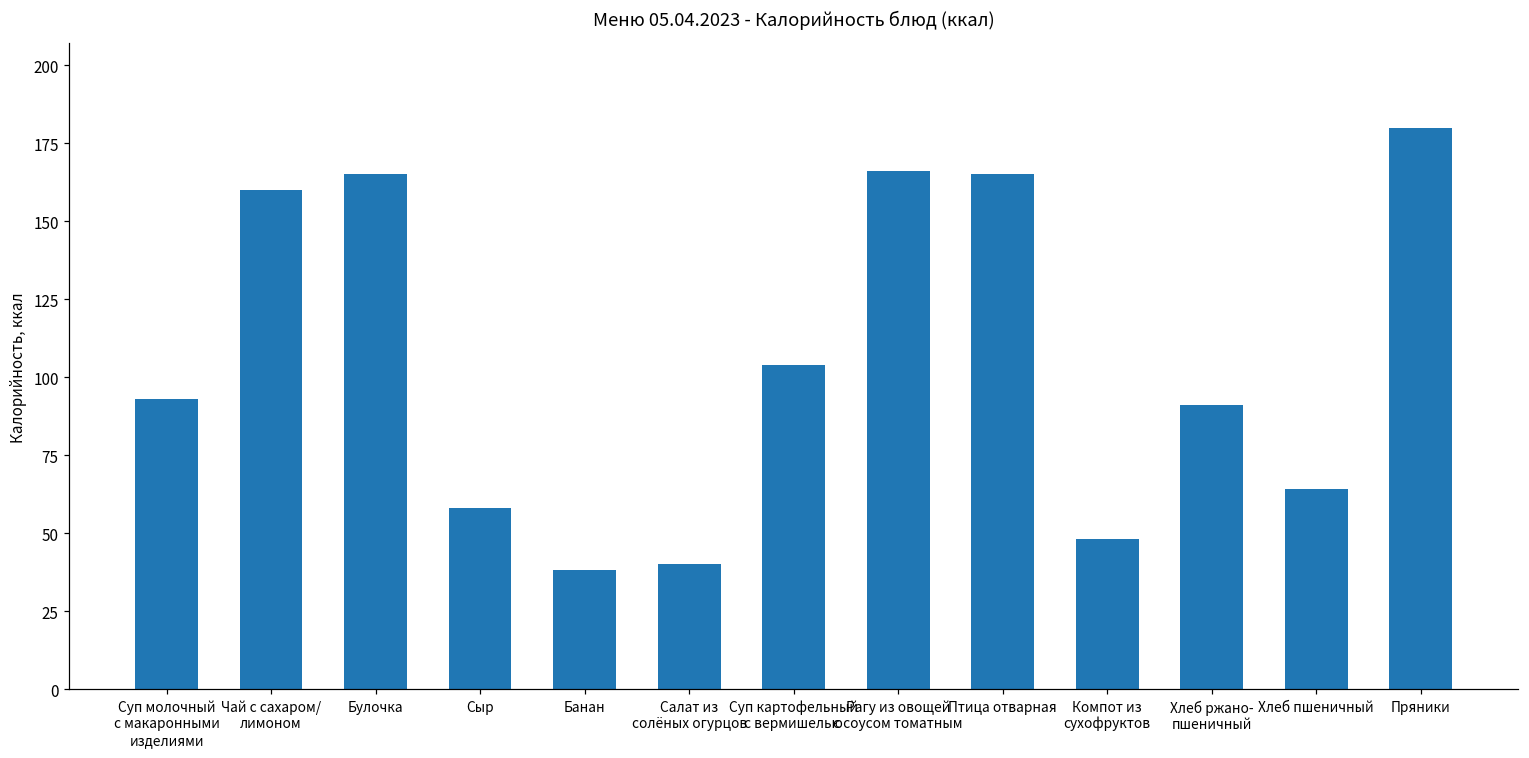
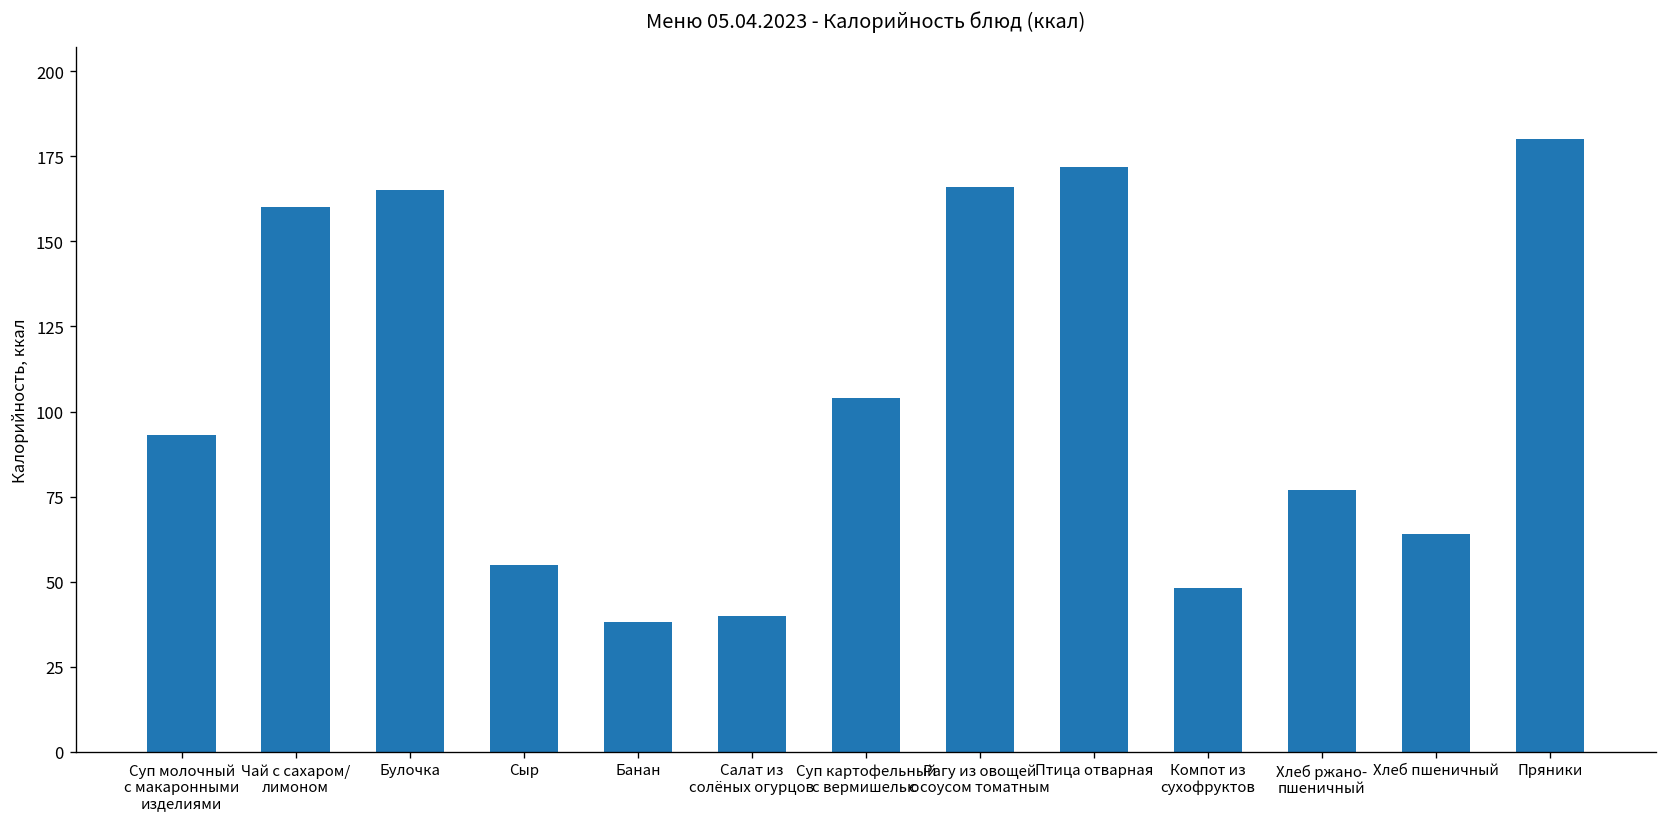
Сыр: 58 -> 55
Птица отварная: 165 -> 172
Хлеб ржано- пшеничный: 91 -> 77
